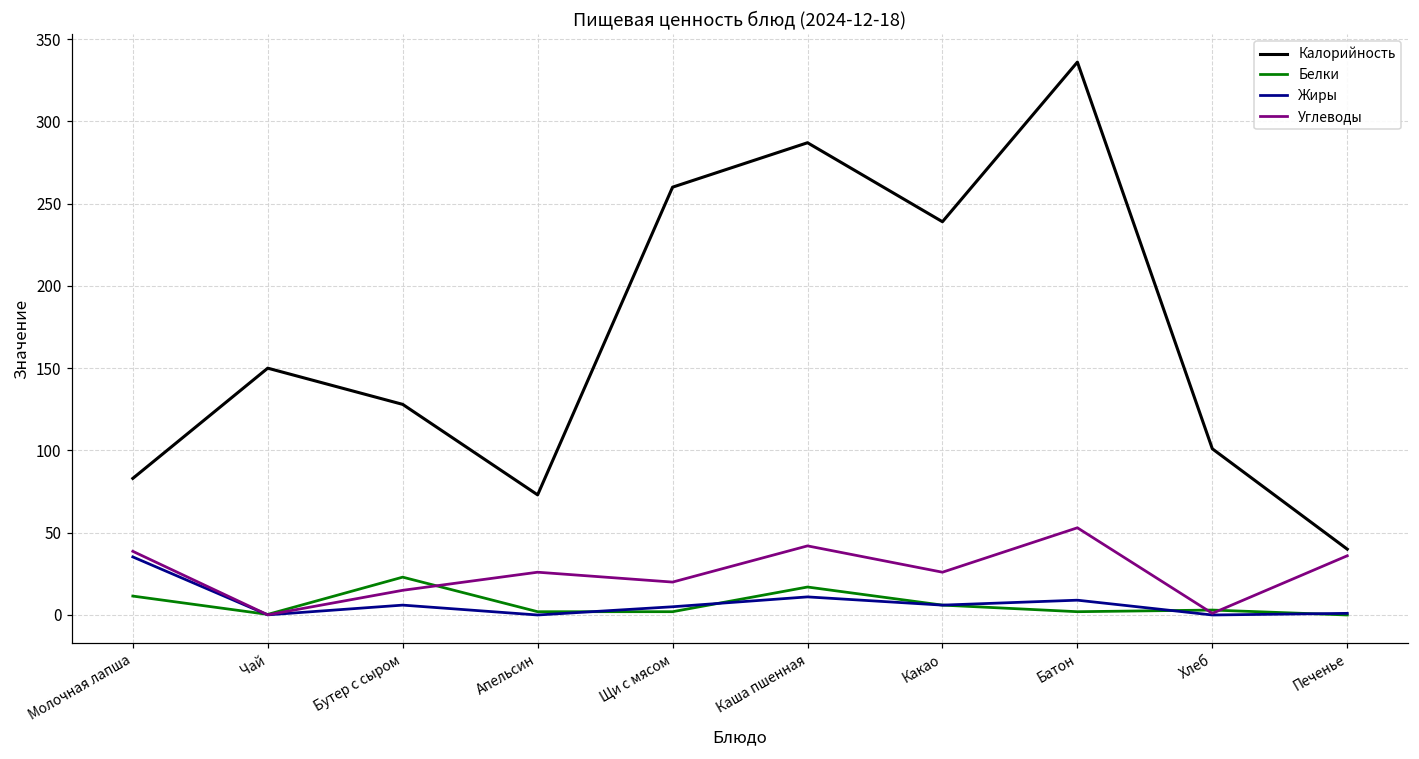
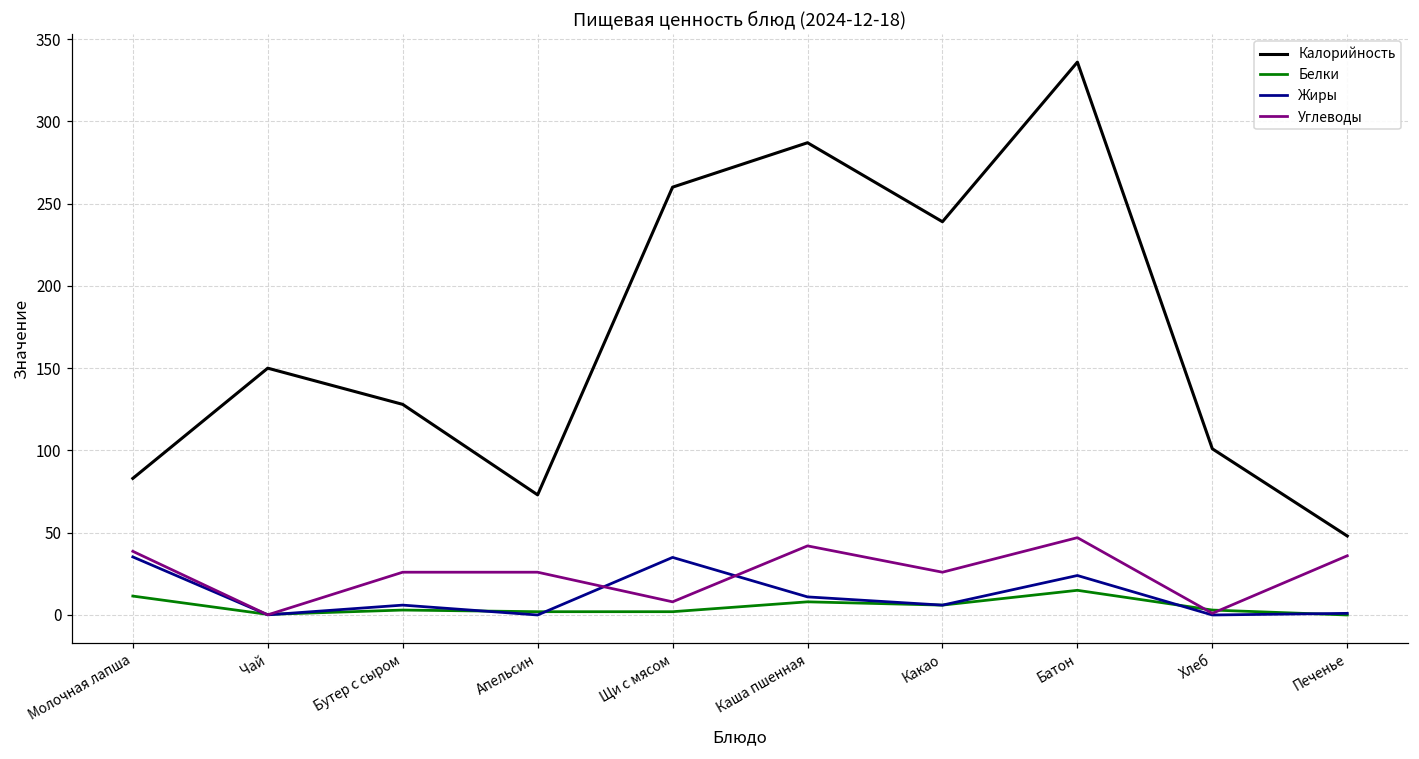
Белки, Бутер с сыром: 23 -> 3
Углеводы, Бутер с сыром: 15 -> 26
Жиры, Щи с мясом: 5 -> 35
Углеводы, Щи с мясом: 20 -> 8
Белки, Каша пшенная: 17 -> 8
Белки, Батон: 2 -> 15
Жиры, Батон: 9 -> 24
Углеводы, Батон: 53 -> 47
Калорийность, Печенье: 40 -> 48
